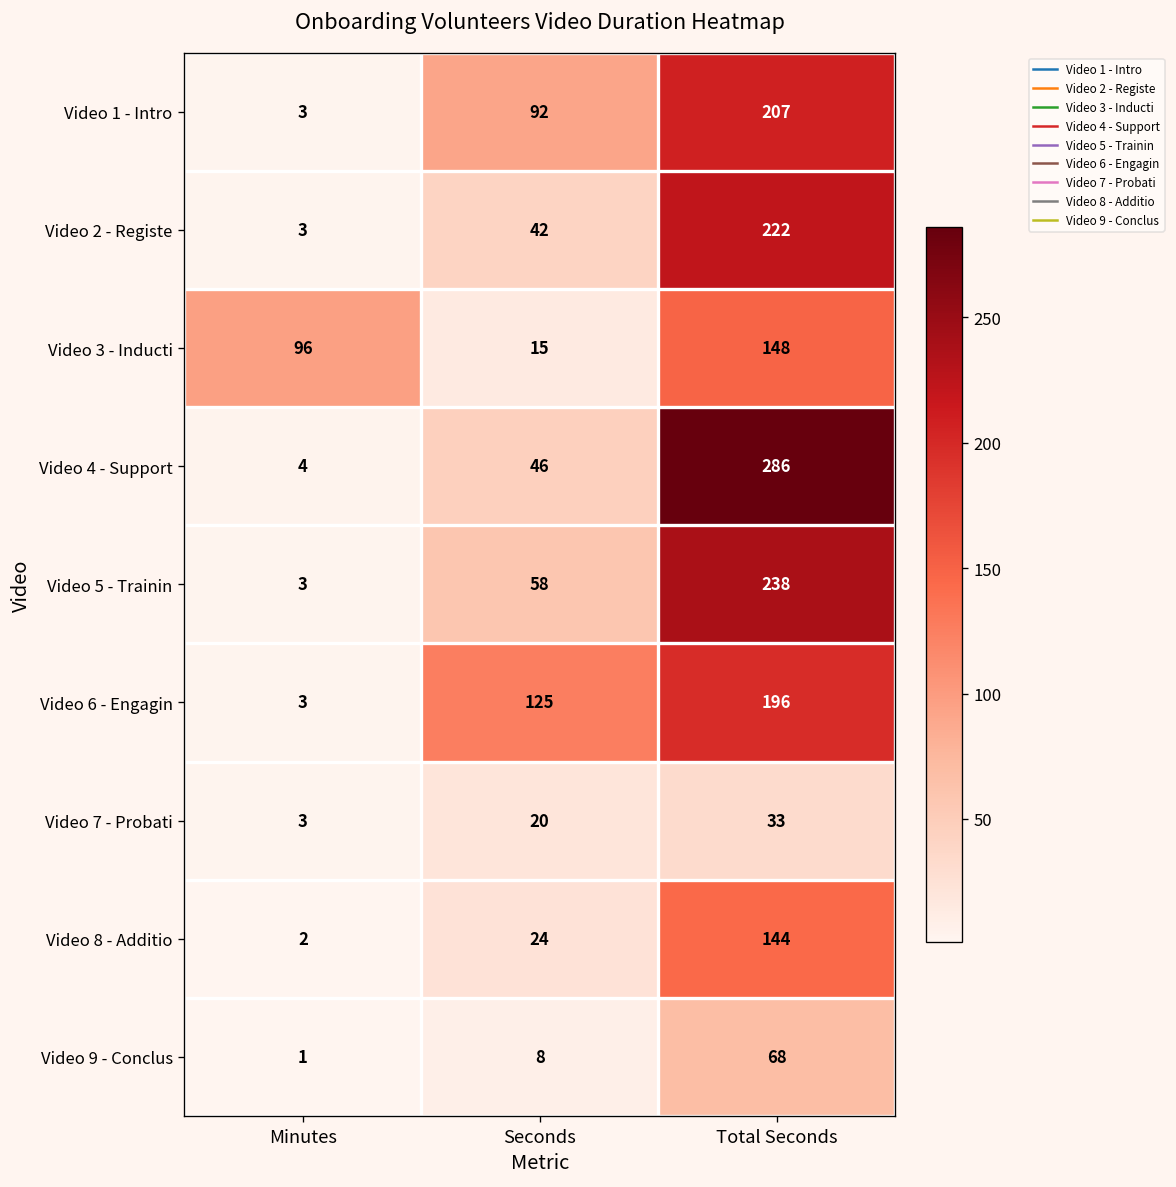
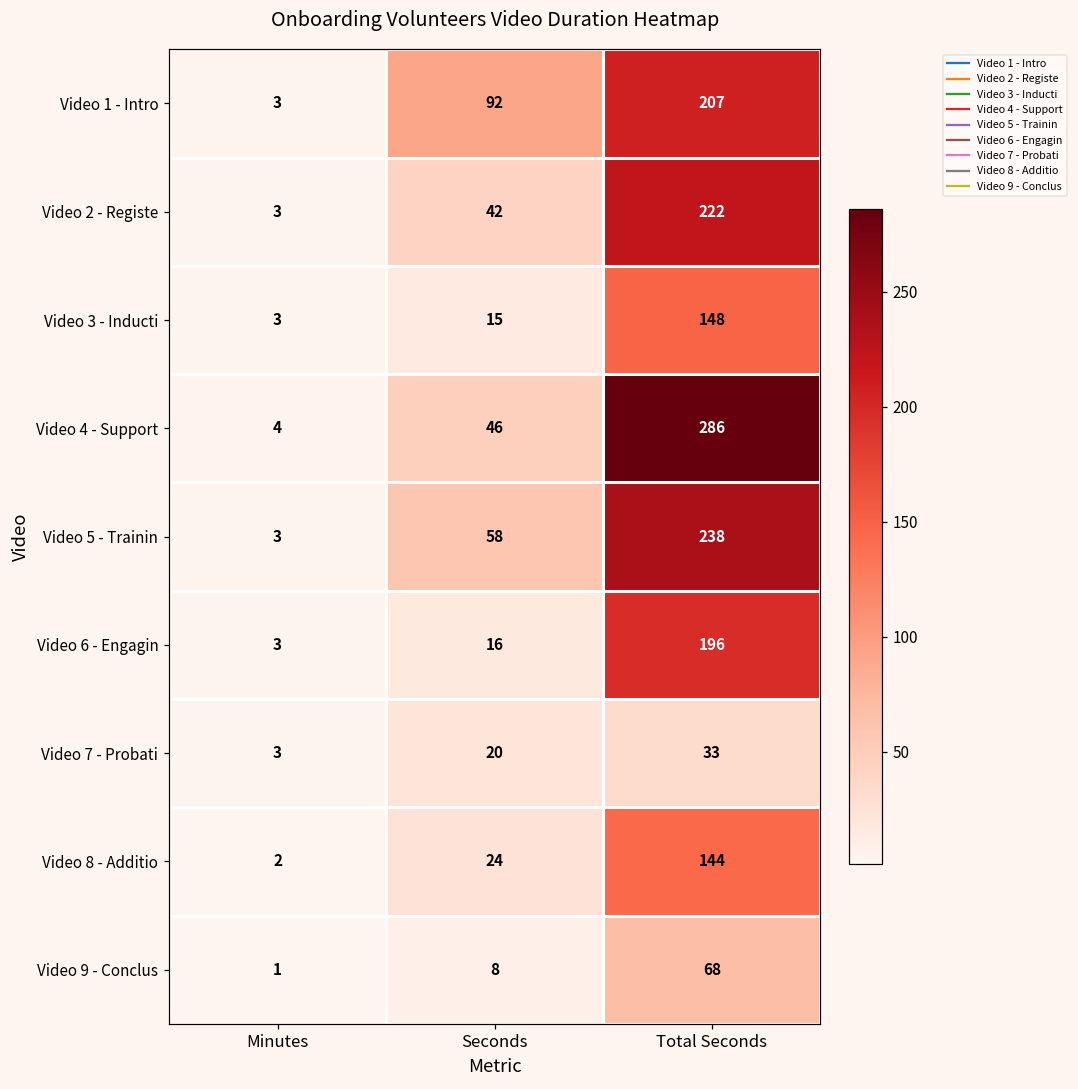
Video 3 - Inducti, Minutes: 96 -> 3
Video 6 - Engagin, Seconds: 125 -> 16
